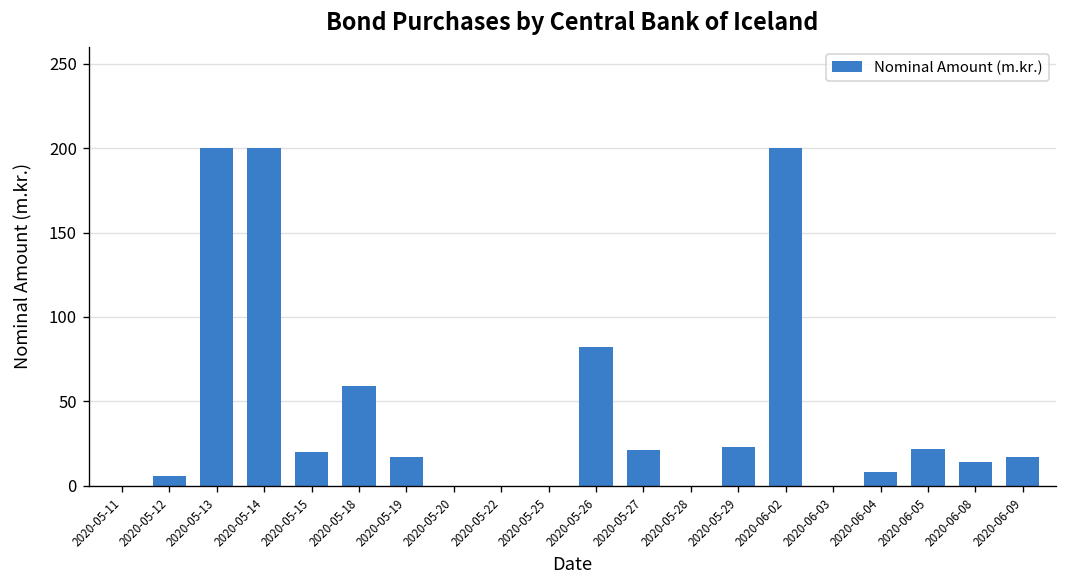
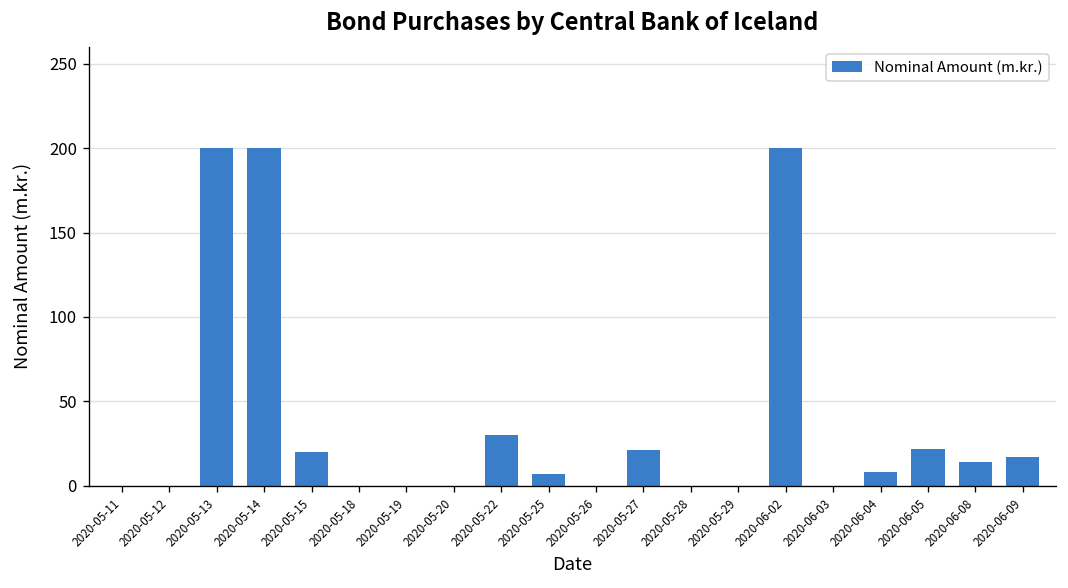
2020-05-12: 6 -> 0
2020-05-18: 59 -> 0
2020-05-19: 17 -> 0
2020-05-22: 0 -> 30
2020-05-25: 0 -> 7
2020-05-26: 82 -> 0
2020-05-29: 23 -> 0
